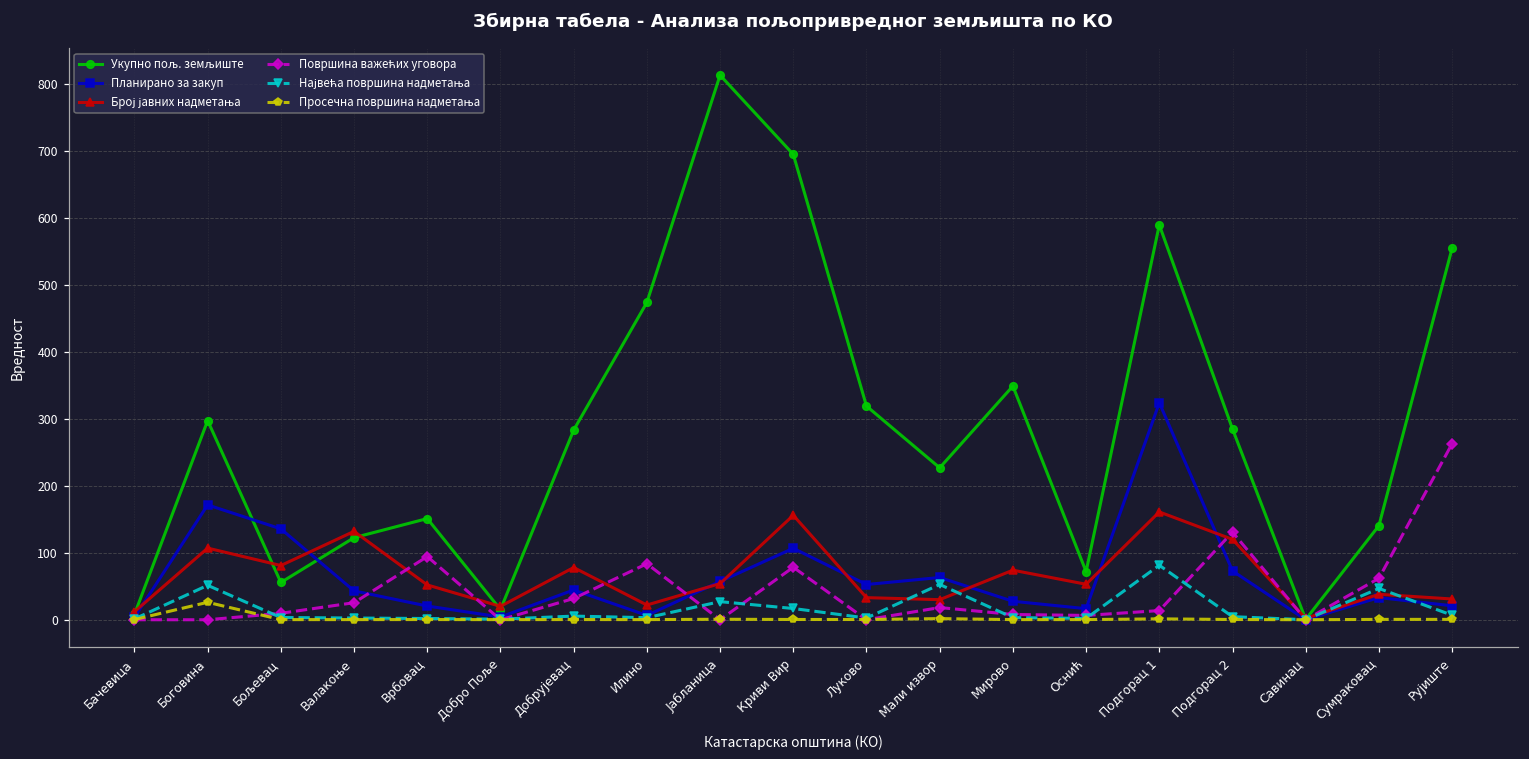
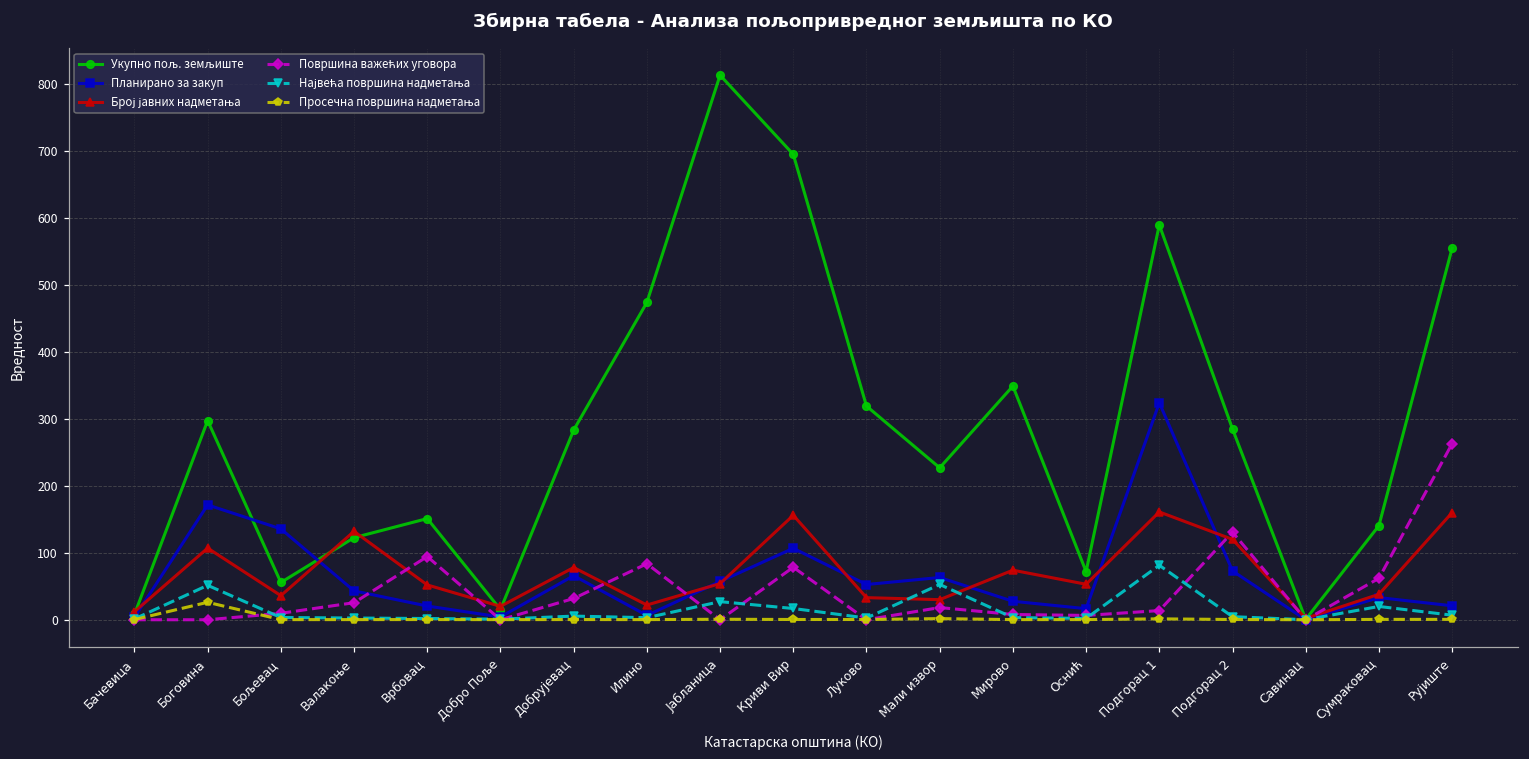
Број јавних надметања, Бољевац: 80 -> 40
Планирано за закуп, Добрујевац: 40 -> 70
Највећа површина надметања, Сумраковац: 50 -> 20
Број јавних надметања, Рујиште: 30 -> 160
